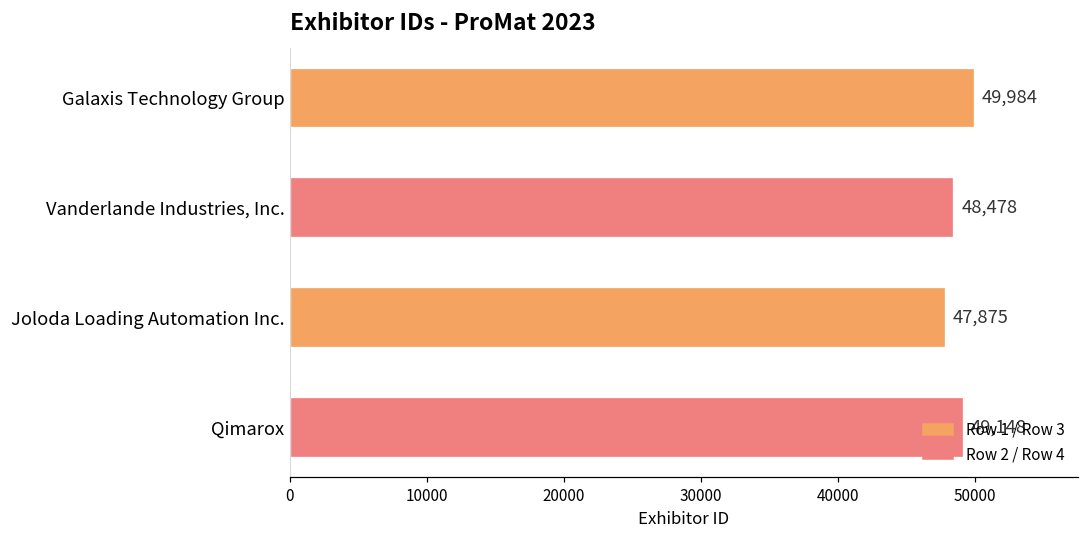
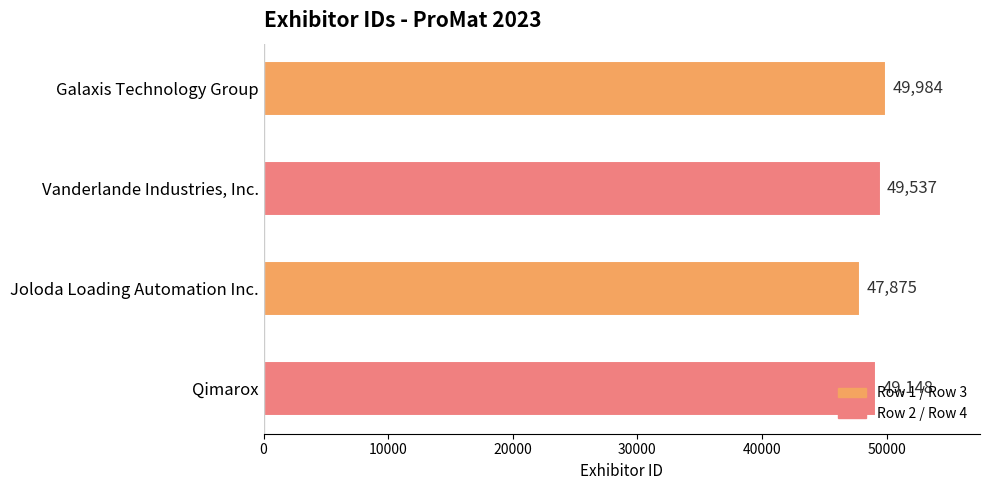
Vanderlande Industries, Inc.: 48,478 -> 49,537
